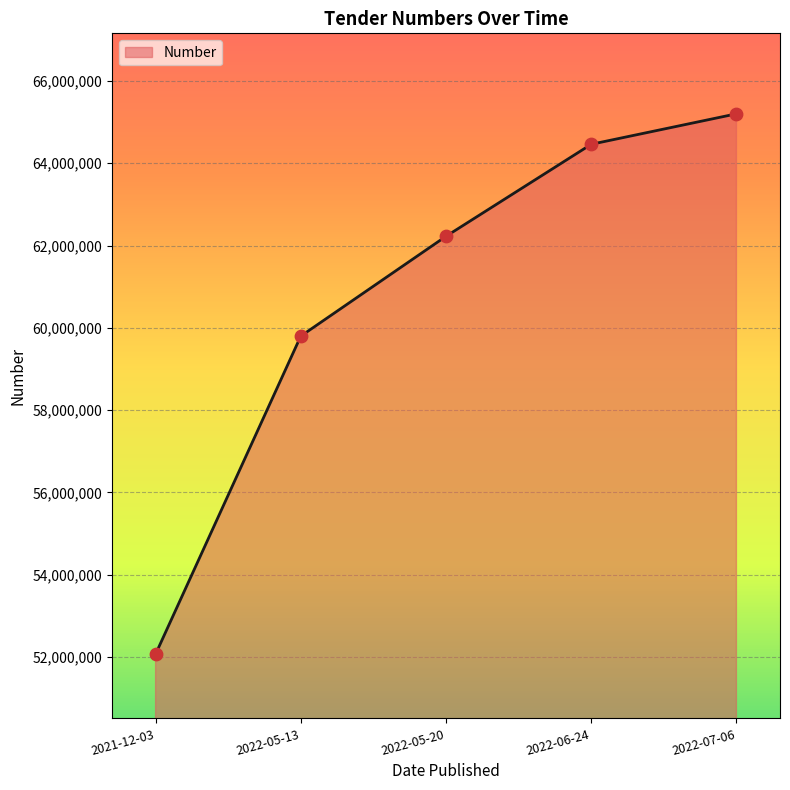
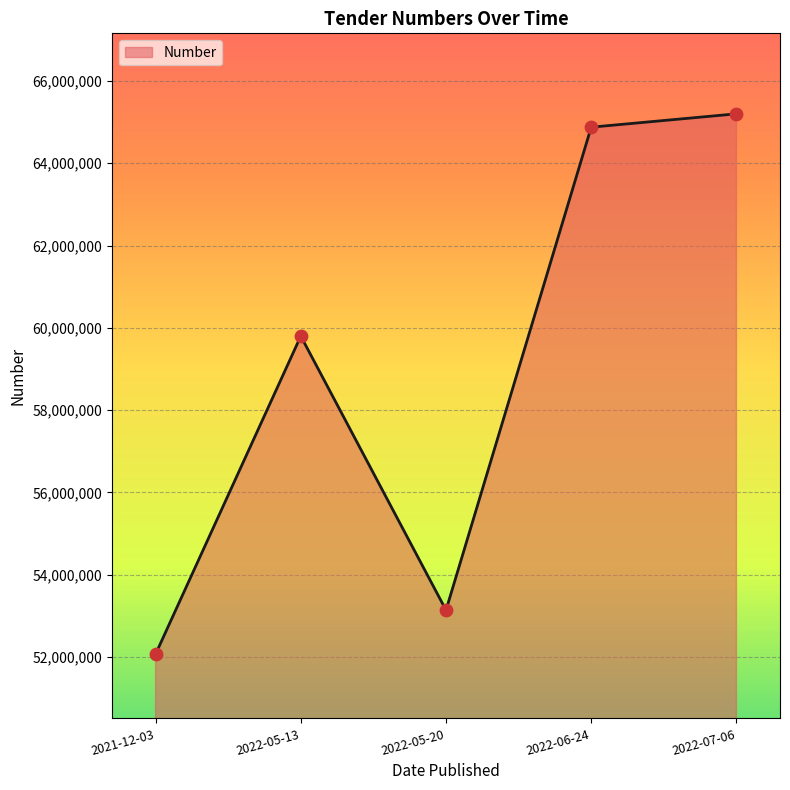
2022-05-20: 62,200,000 -> 53,100,000
2022-06-24: 64,500,000 -> 64,900,000
